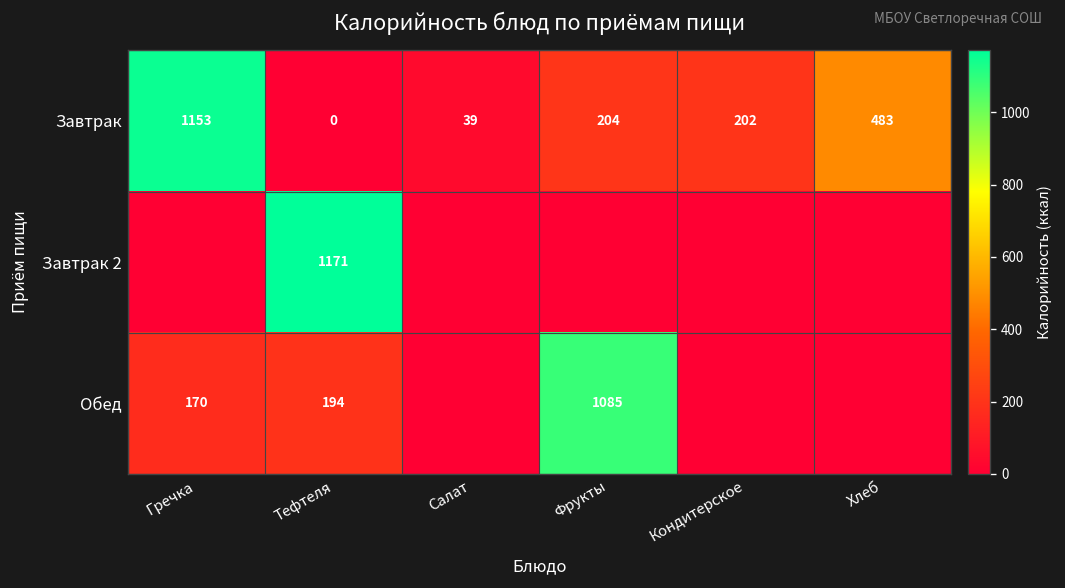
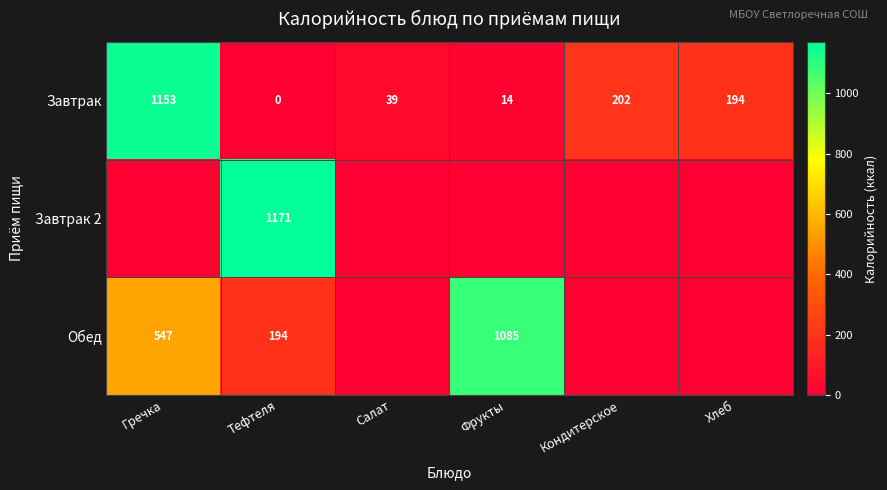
Завтрак, Фрукты: 204 -> 14
Завтрак, Хлеб: 483 -> 194
Обед, Гречка: 170 -> 547
